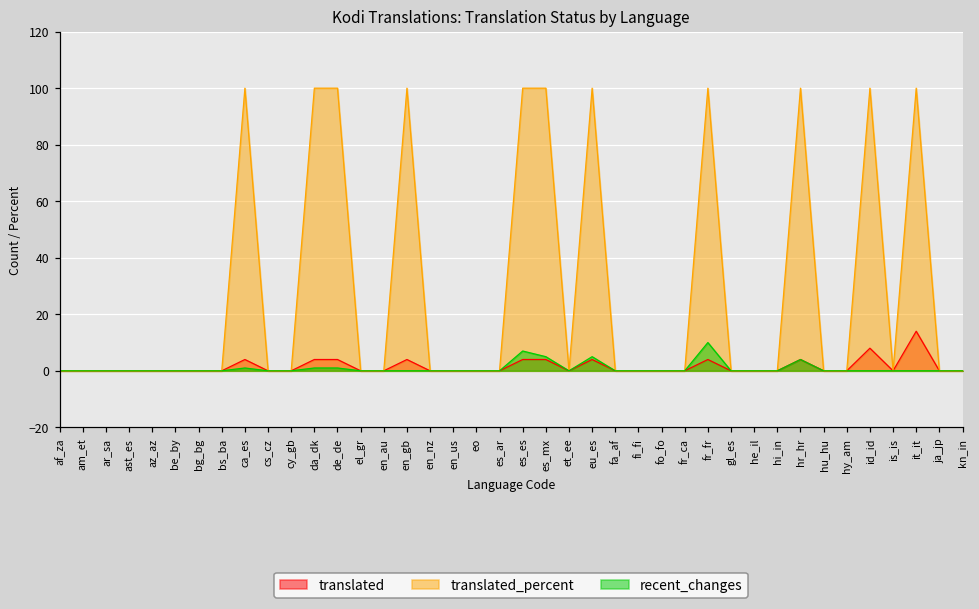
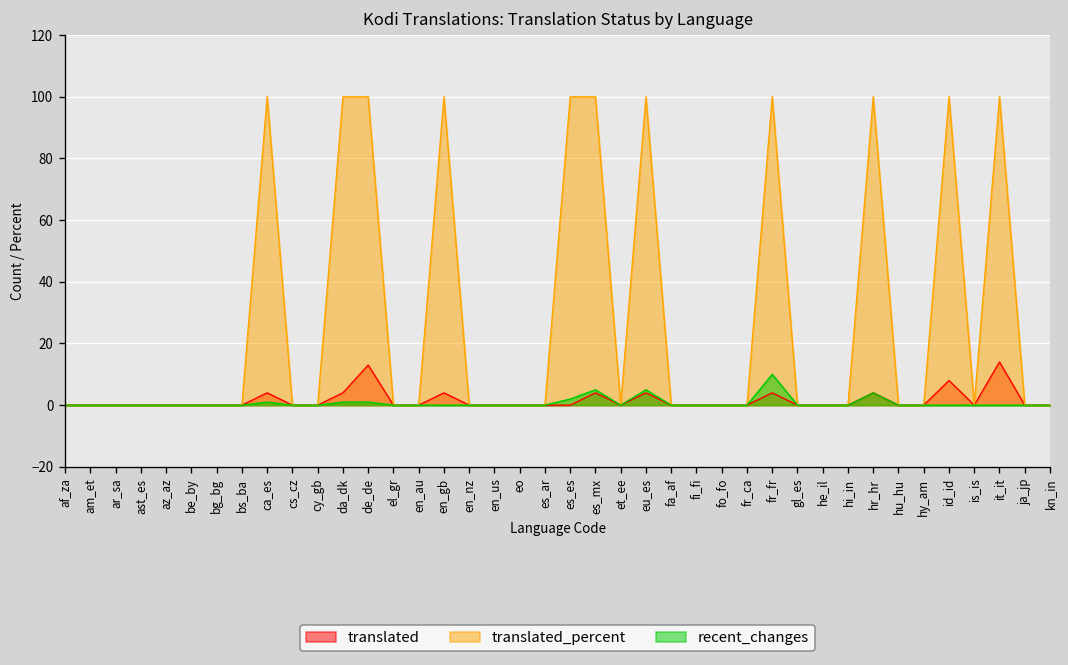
translated, de_de: 4 -> 13
translated, es_es: 4 -> 0
recent_changes, es_es: 7 -> 2
